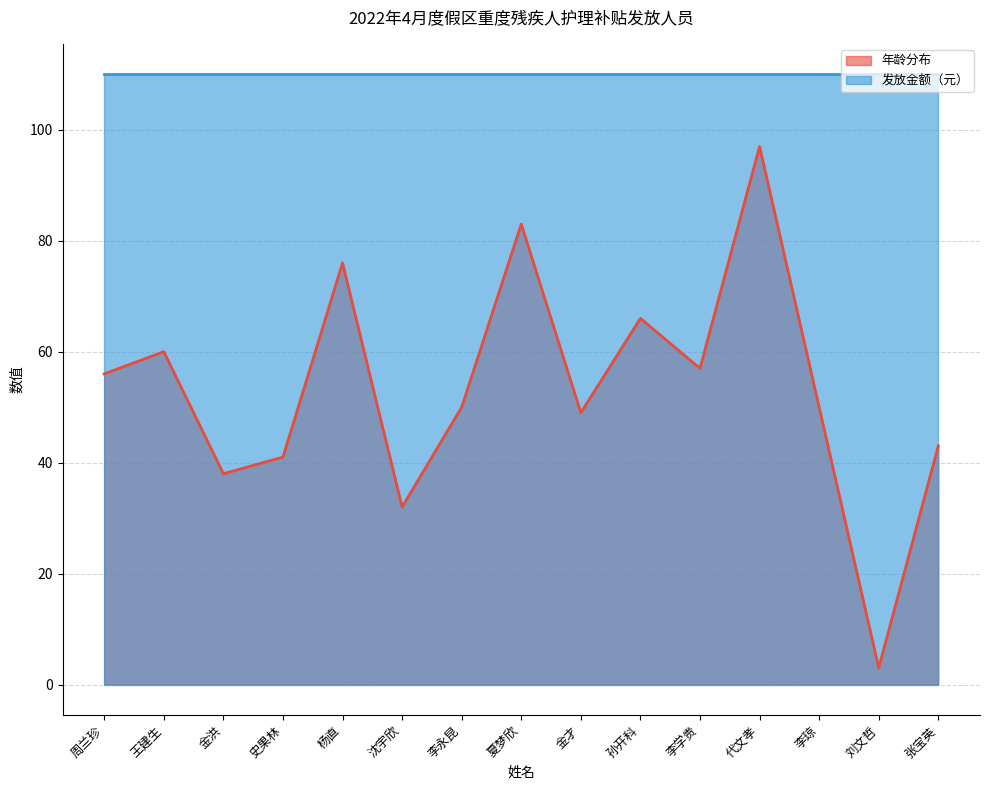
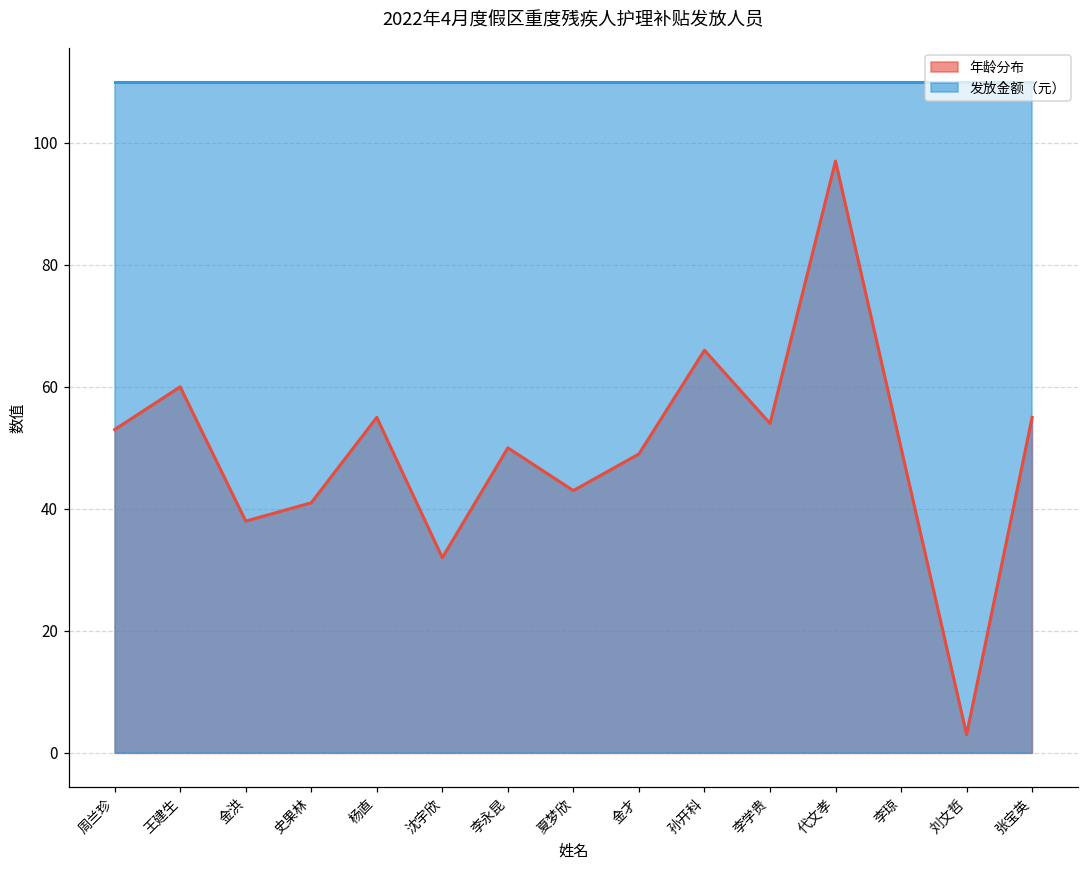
年龄分布, 周兰珍: 56 -> 53
年龄分布, 杨直: 76 -> 55
年龄分布, 夏梦欣: 83 -> 43
年龄分布, 李学贵: 57 -> 54
年龄分布, 张宝英: 43 -> 55
